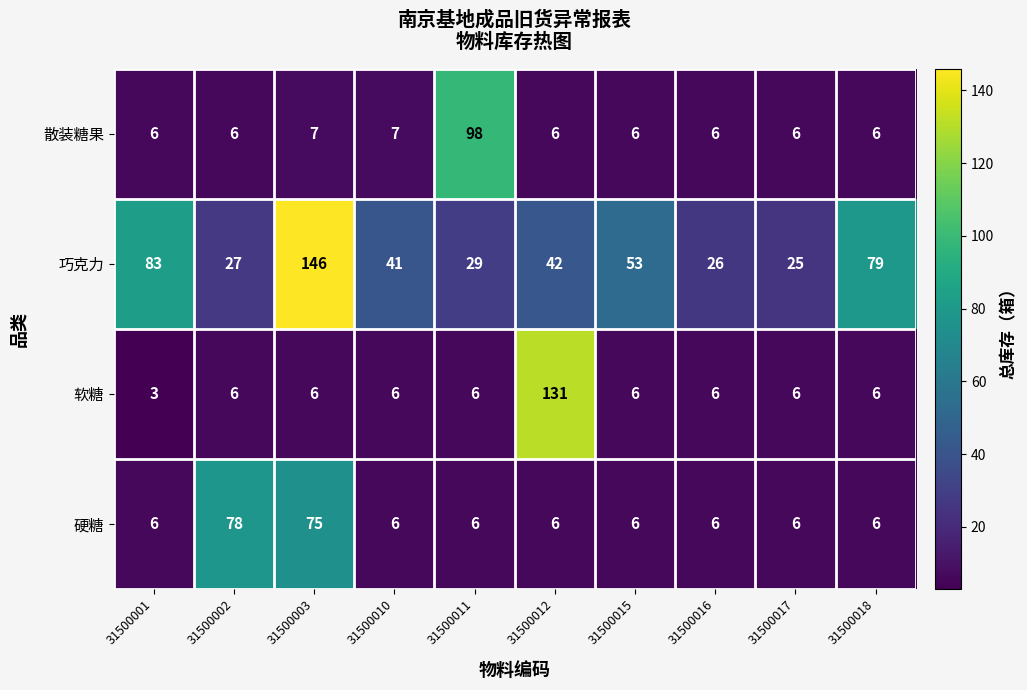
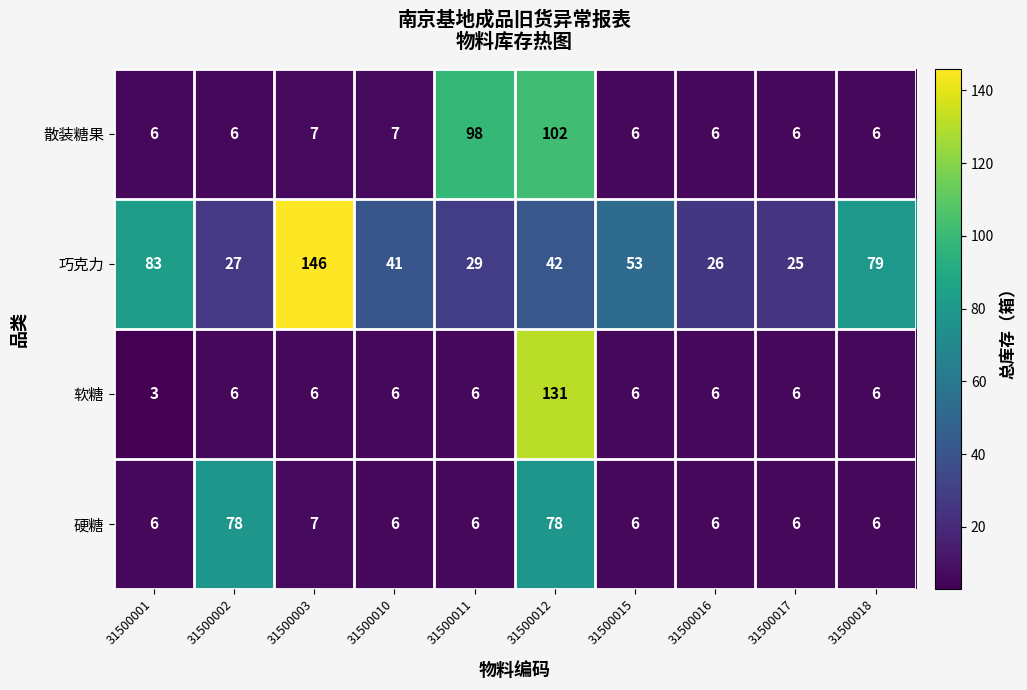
散装糖果, 31500012: 6 -> 102
硬糖, 31500003: 75 -> 7
硬糖, 31500012: 6 -> 78
